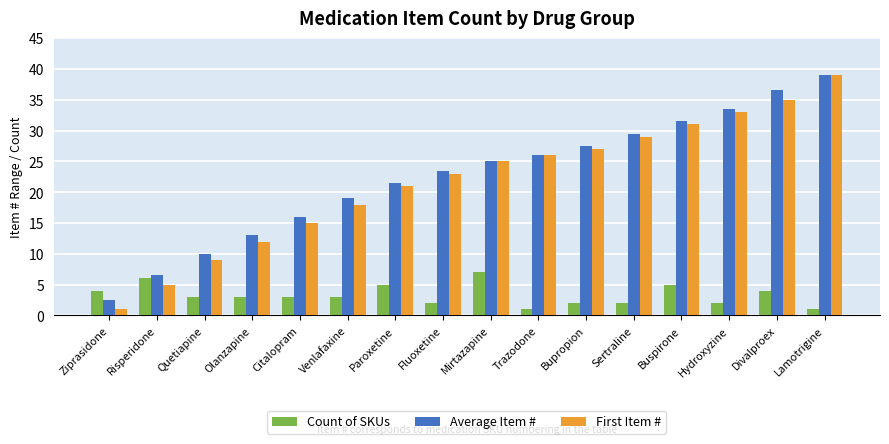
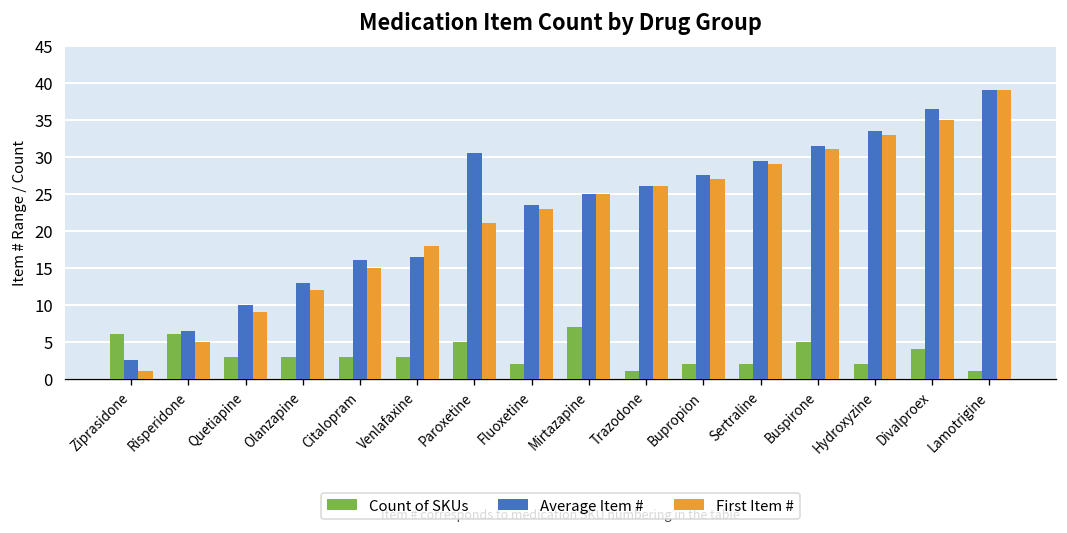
Count of SKUs, Ziprasidone: 4 -> 6
Average Item #, Venlafaxine: 19 -> 16
Average Item #, Paroxetine: 22 -> 31
